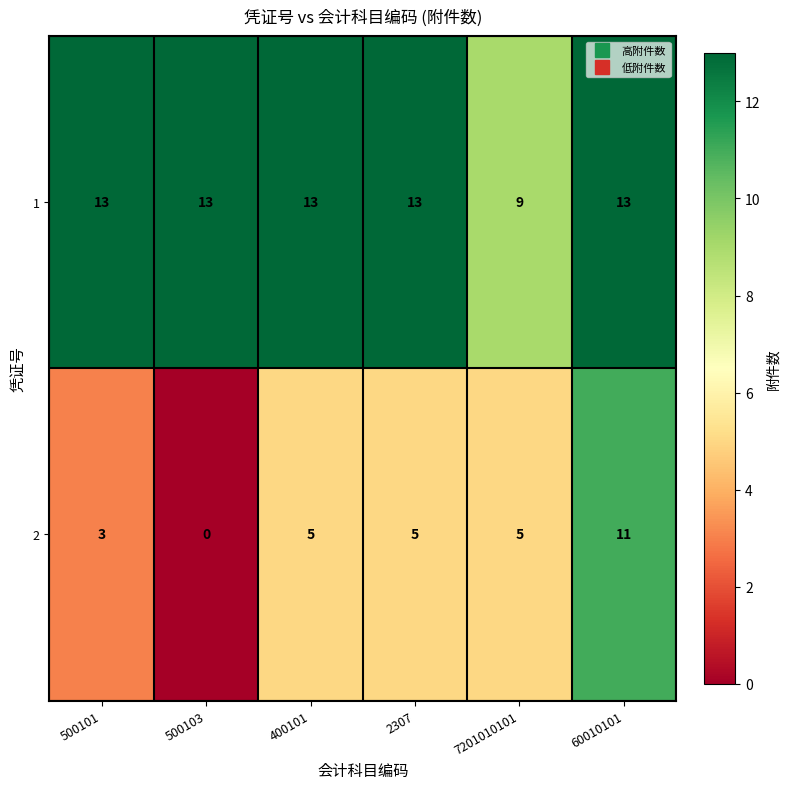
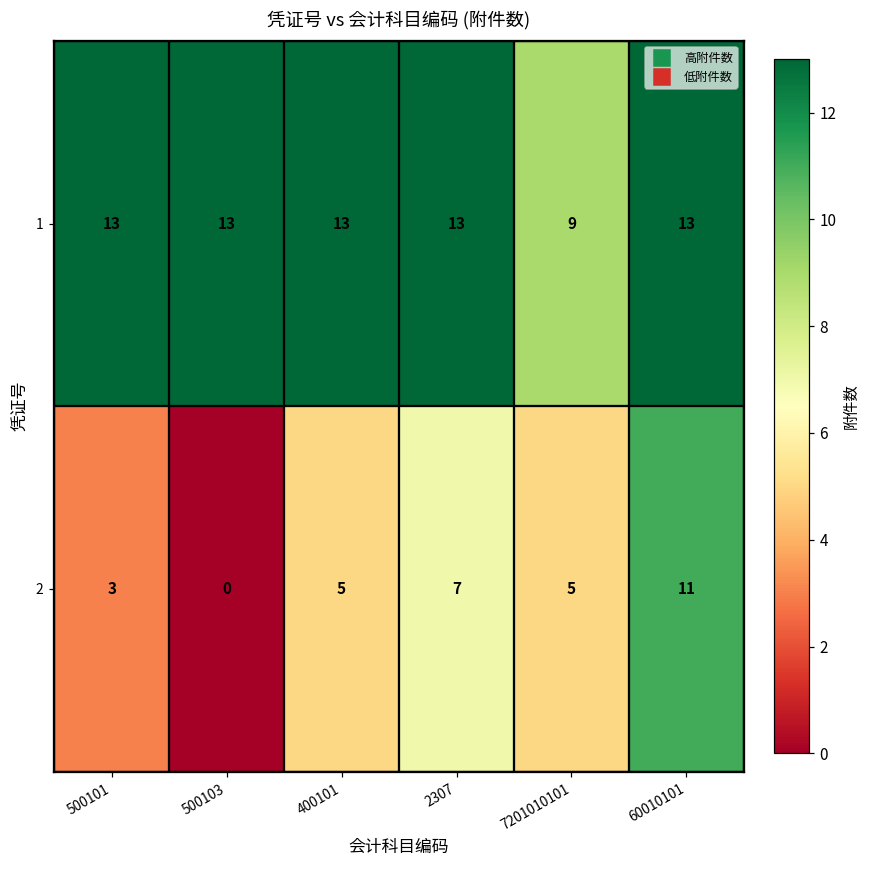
2, 2307: 5 -> 7
